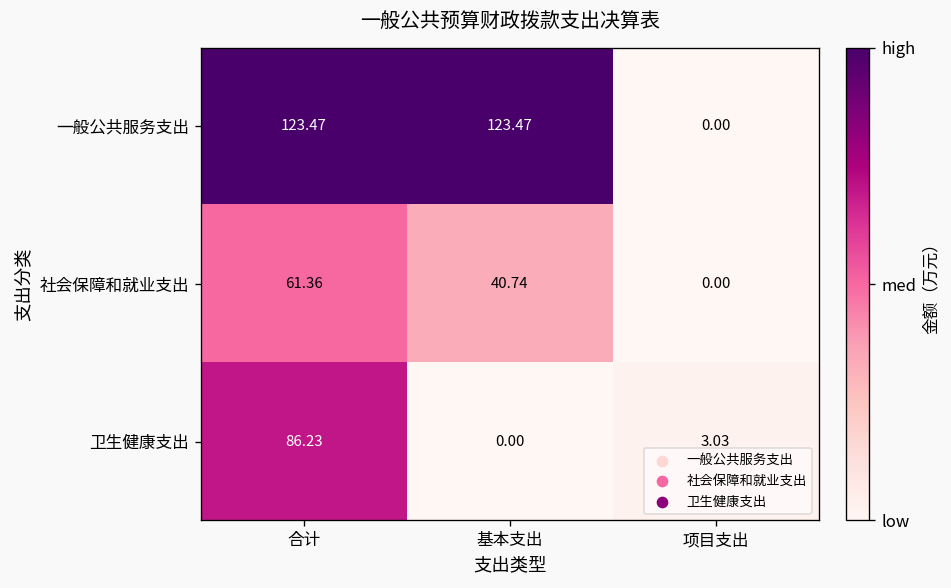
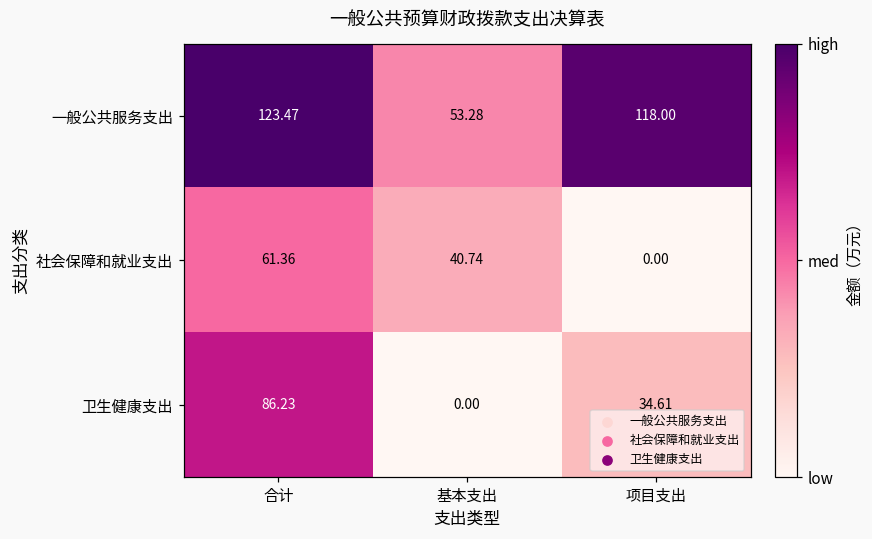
一般公共服务支出, 基本支出: 123.47 -> 53.28
一般公共服务支出, 项目支出: 0.00 -> 118.00
卫生健康支出, 项目支出: 3.03 -> 34.61
